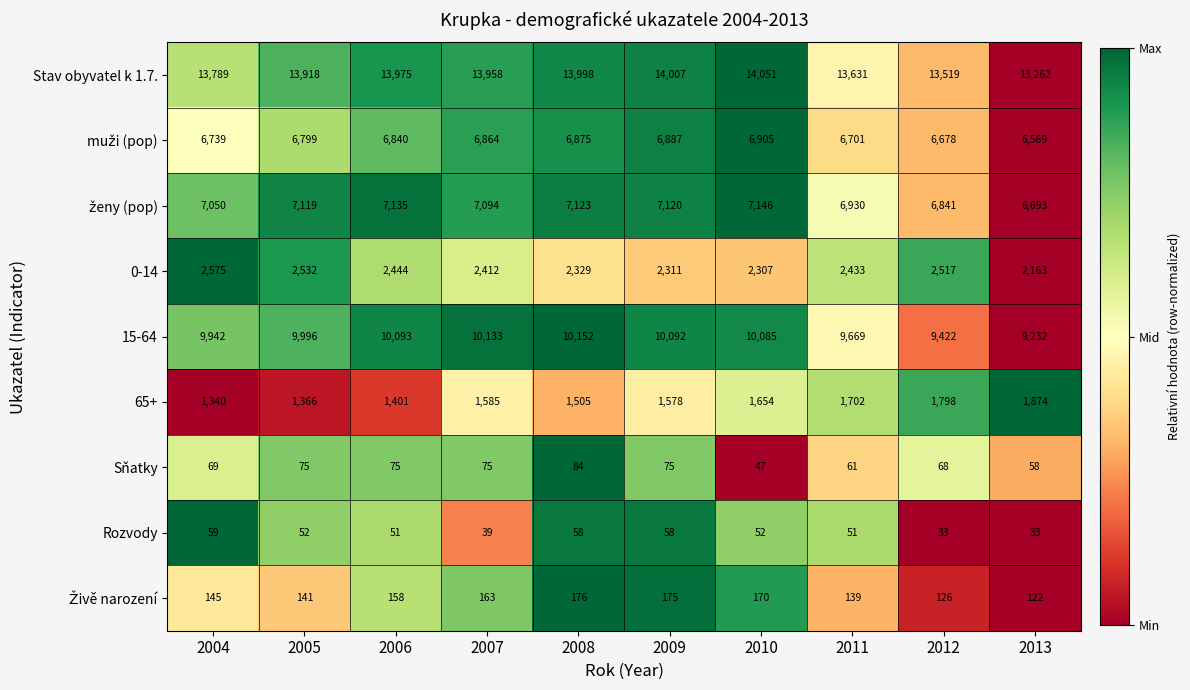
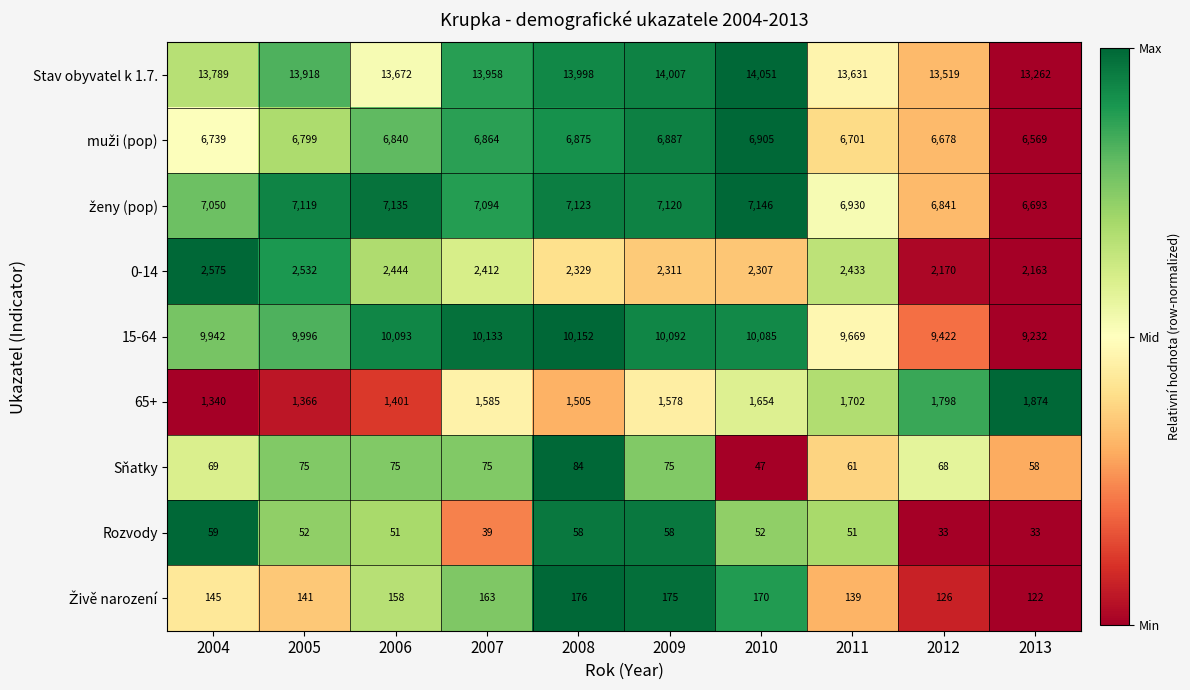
Stav obyvatel k 1.7., 2006: 13,975 -> 13,672
0-14, 2012: 2,517 -> 2,170
